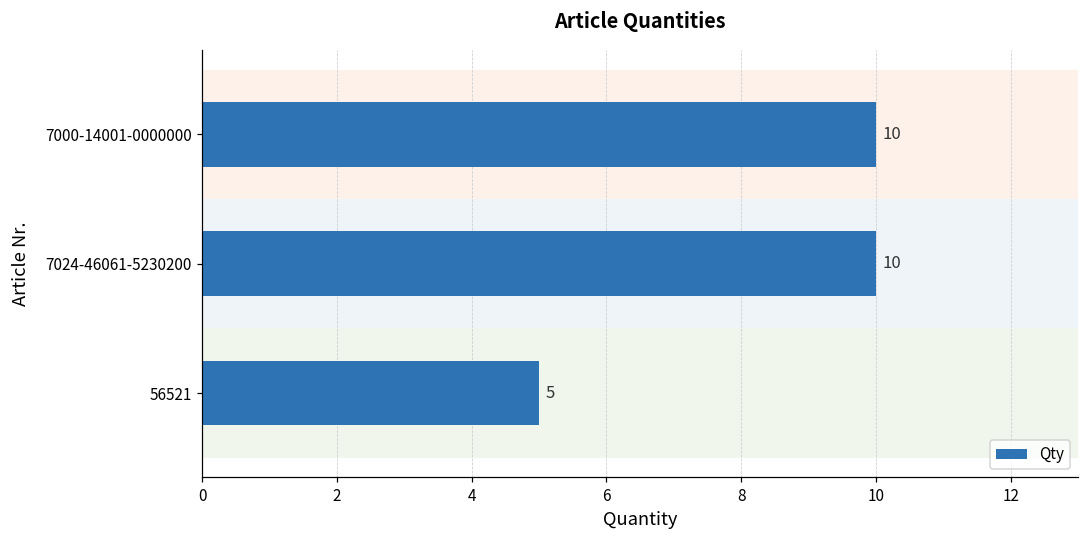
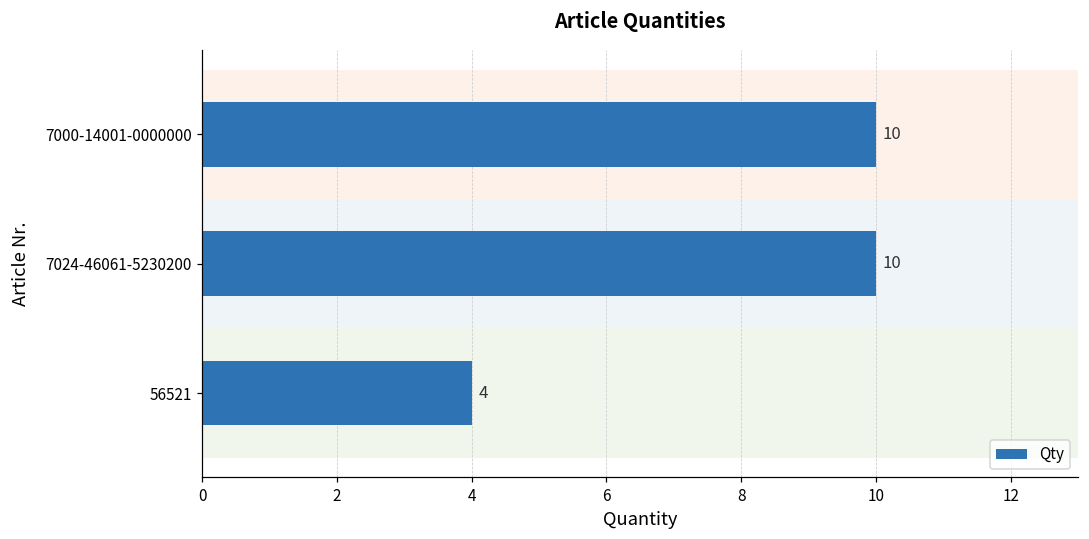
56521: 5 -> 4
